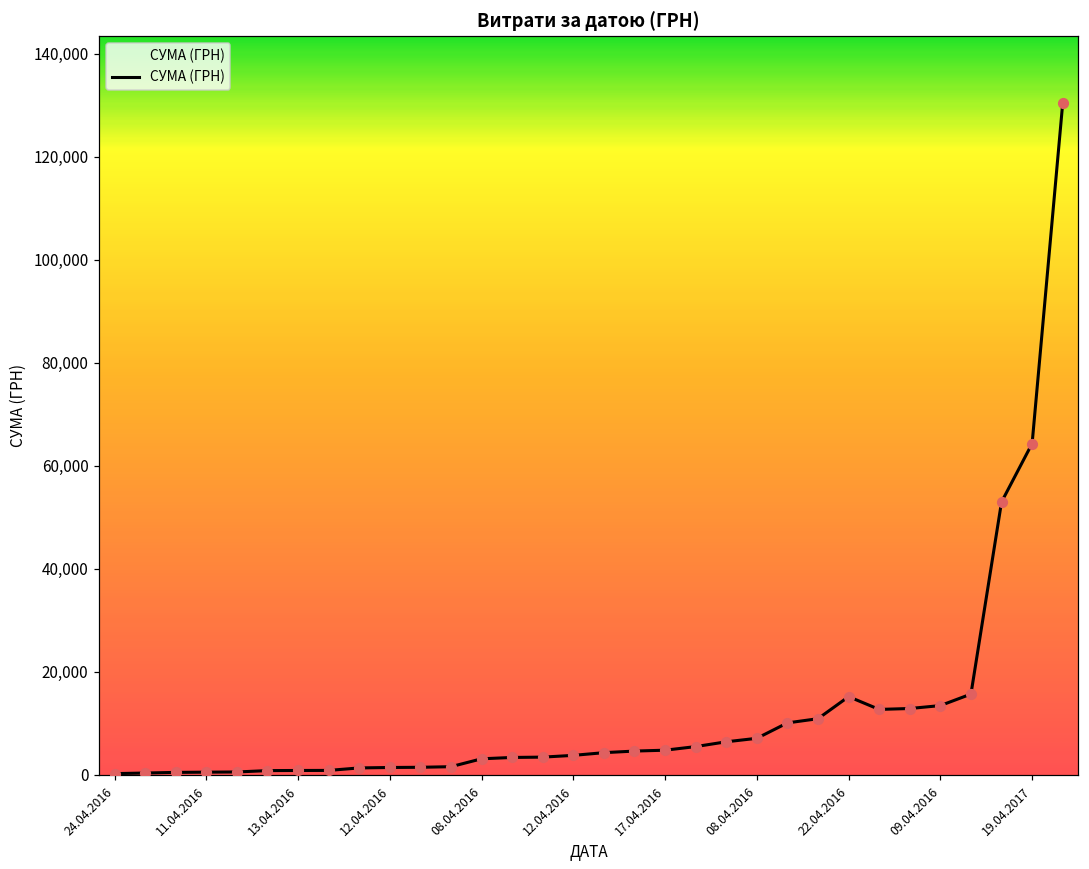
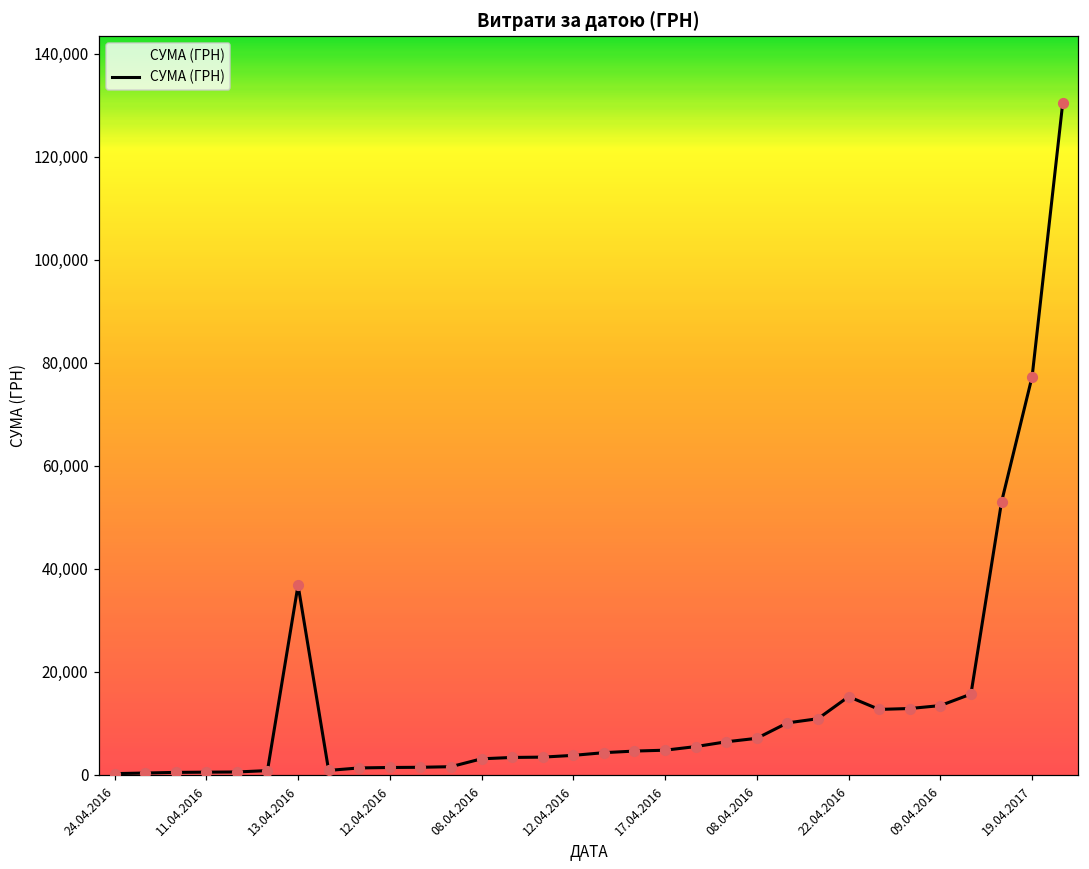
13.04.2016: 1,000 -> 37,000
19.04.2017: 64,000 -> 77,000
